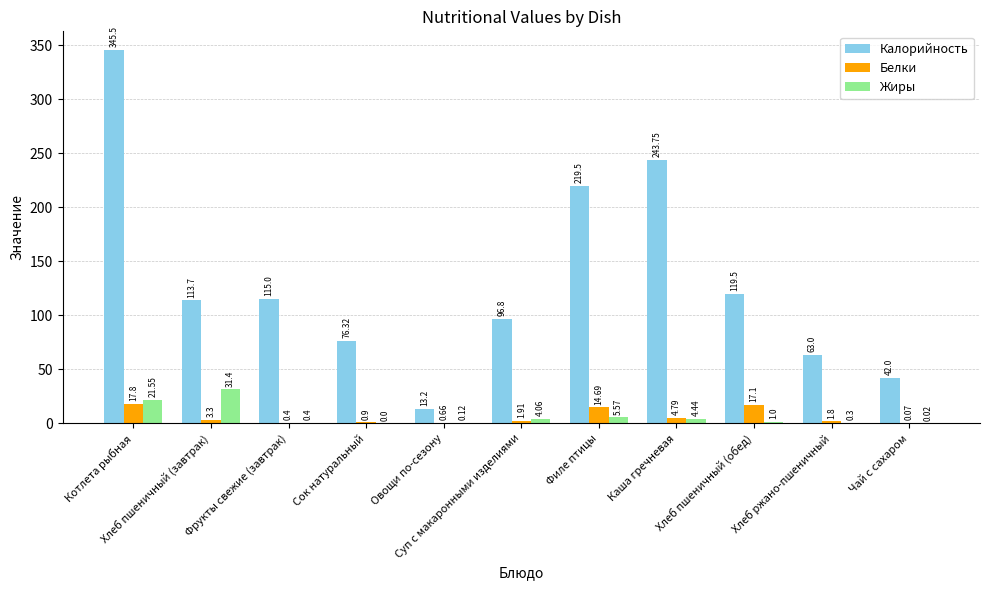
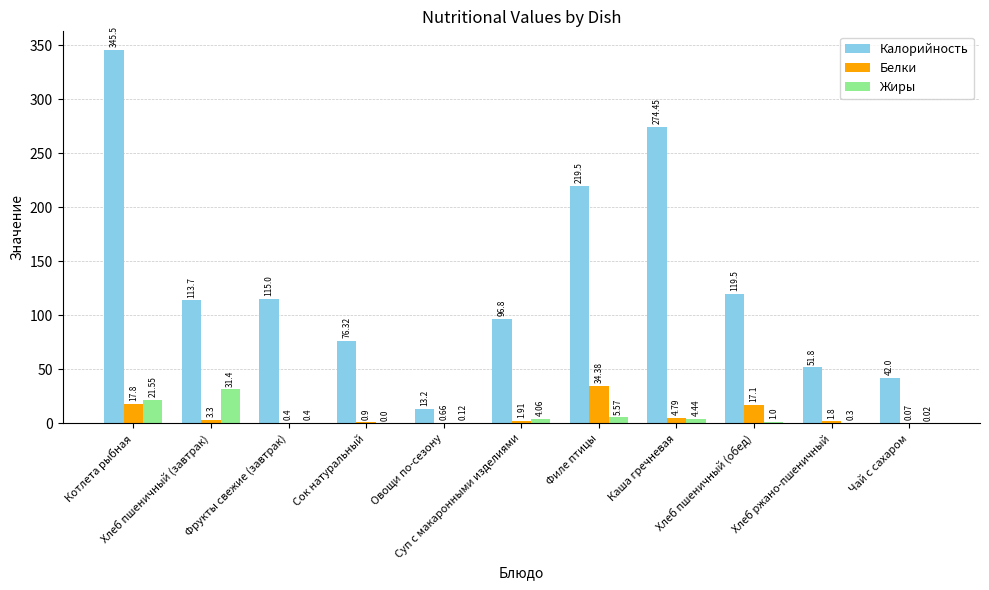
Белки, Филе птицы: 14.69 -> 34.38
Калорийность, Каша гречневая: 243.75 -> 274.45
Калорийность, Хлеб ржано-пшеничный: 63.0 -> 51.8
